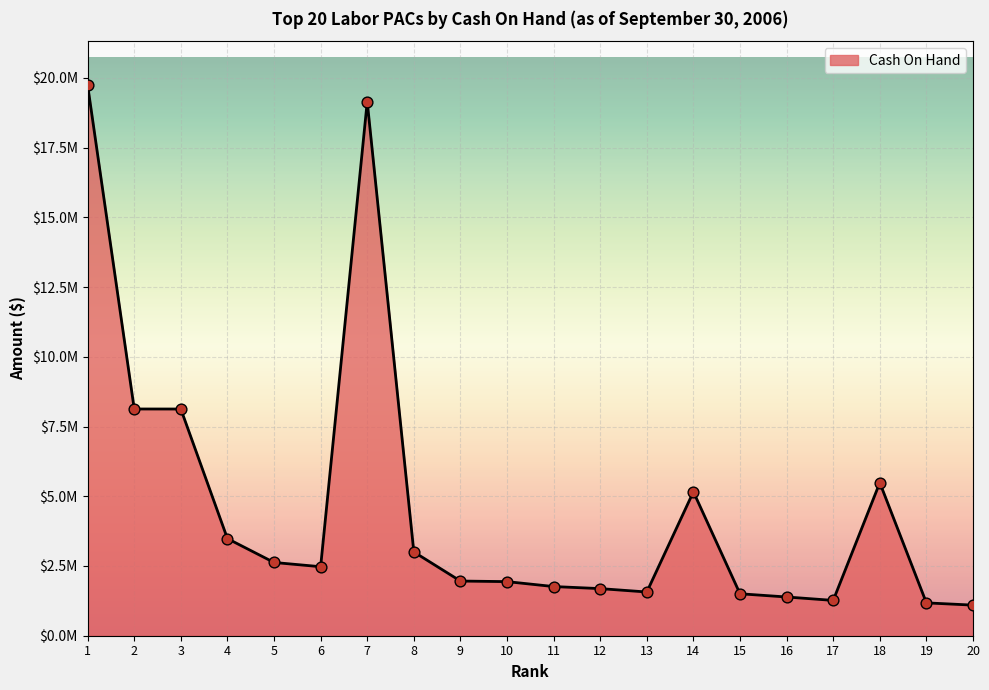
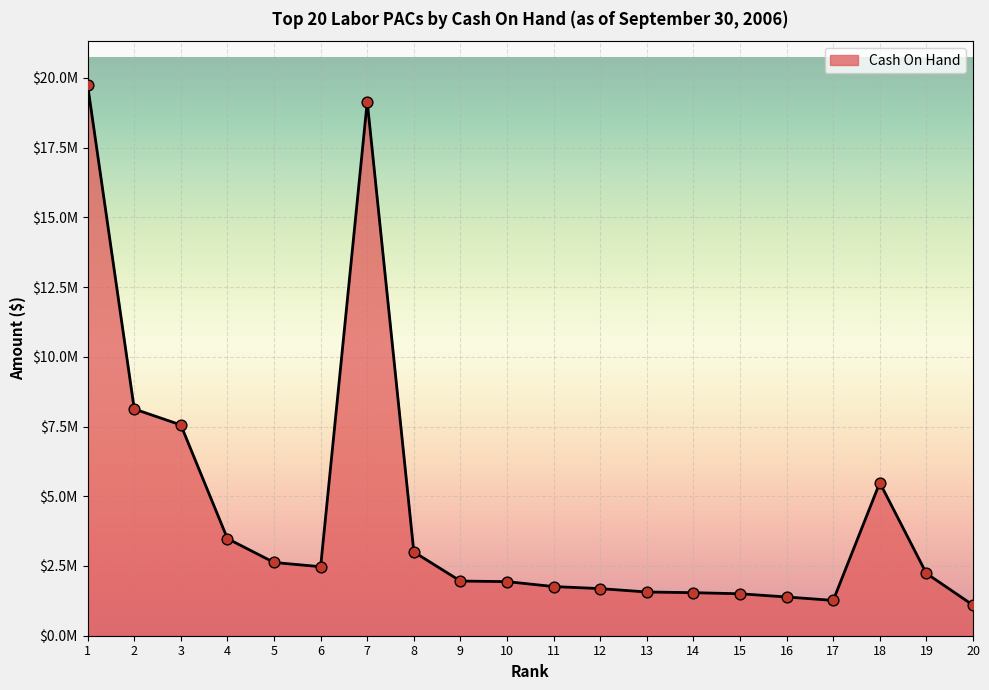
3: $8100000 -> $7600000
14: $5200000 -> $1500000
19: $1200000 -> $2200000
